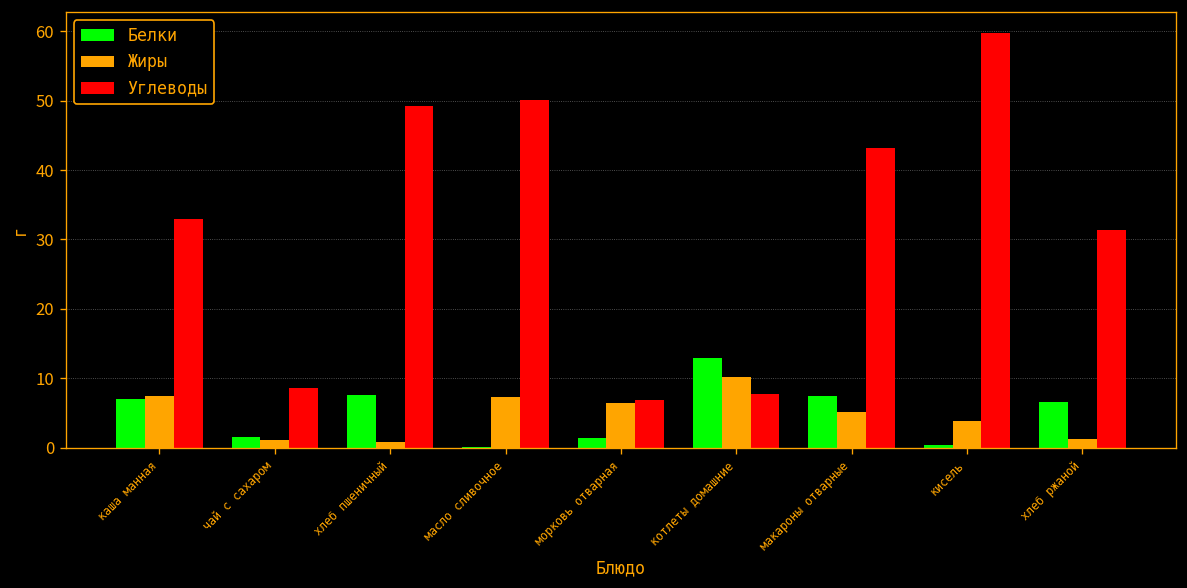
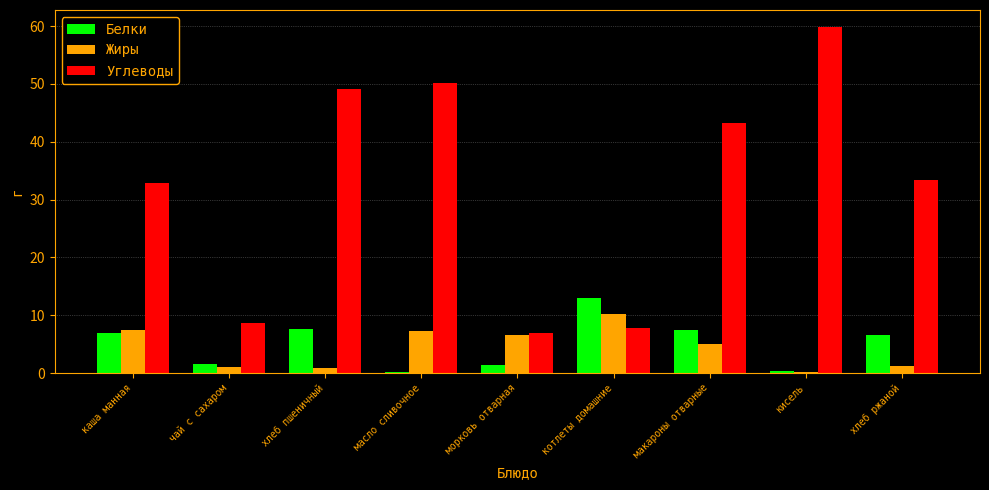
Жиры, кисель: 4 -> 0
Углеводы, хлеб ржаной: 31 -> 33
